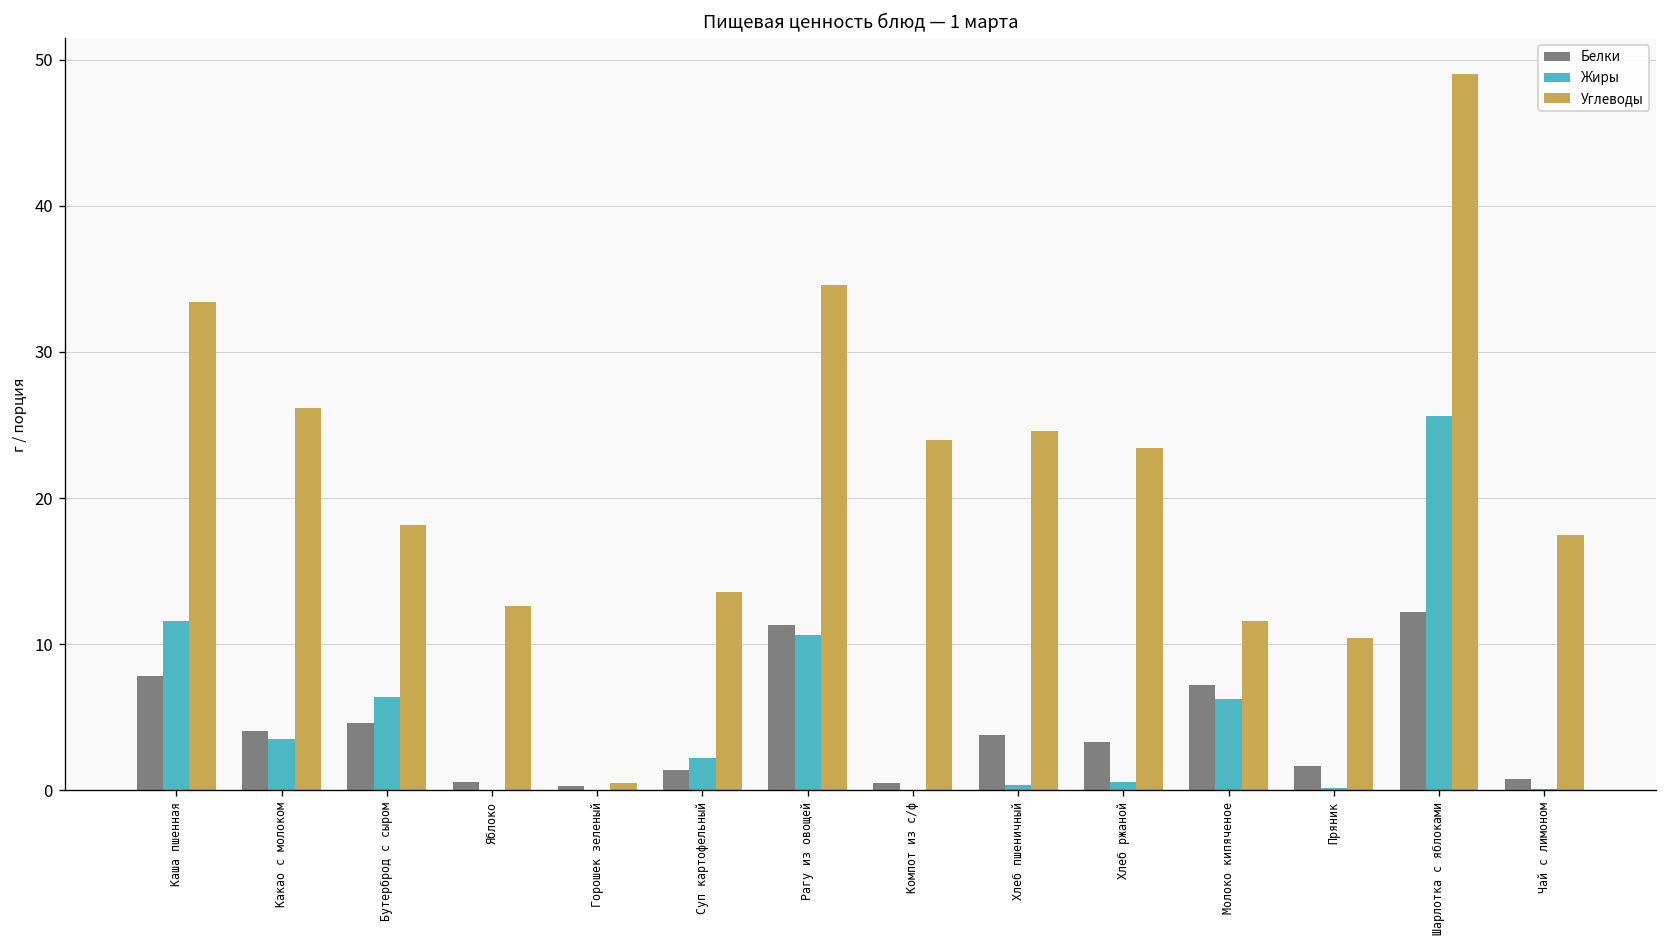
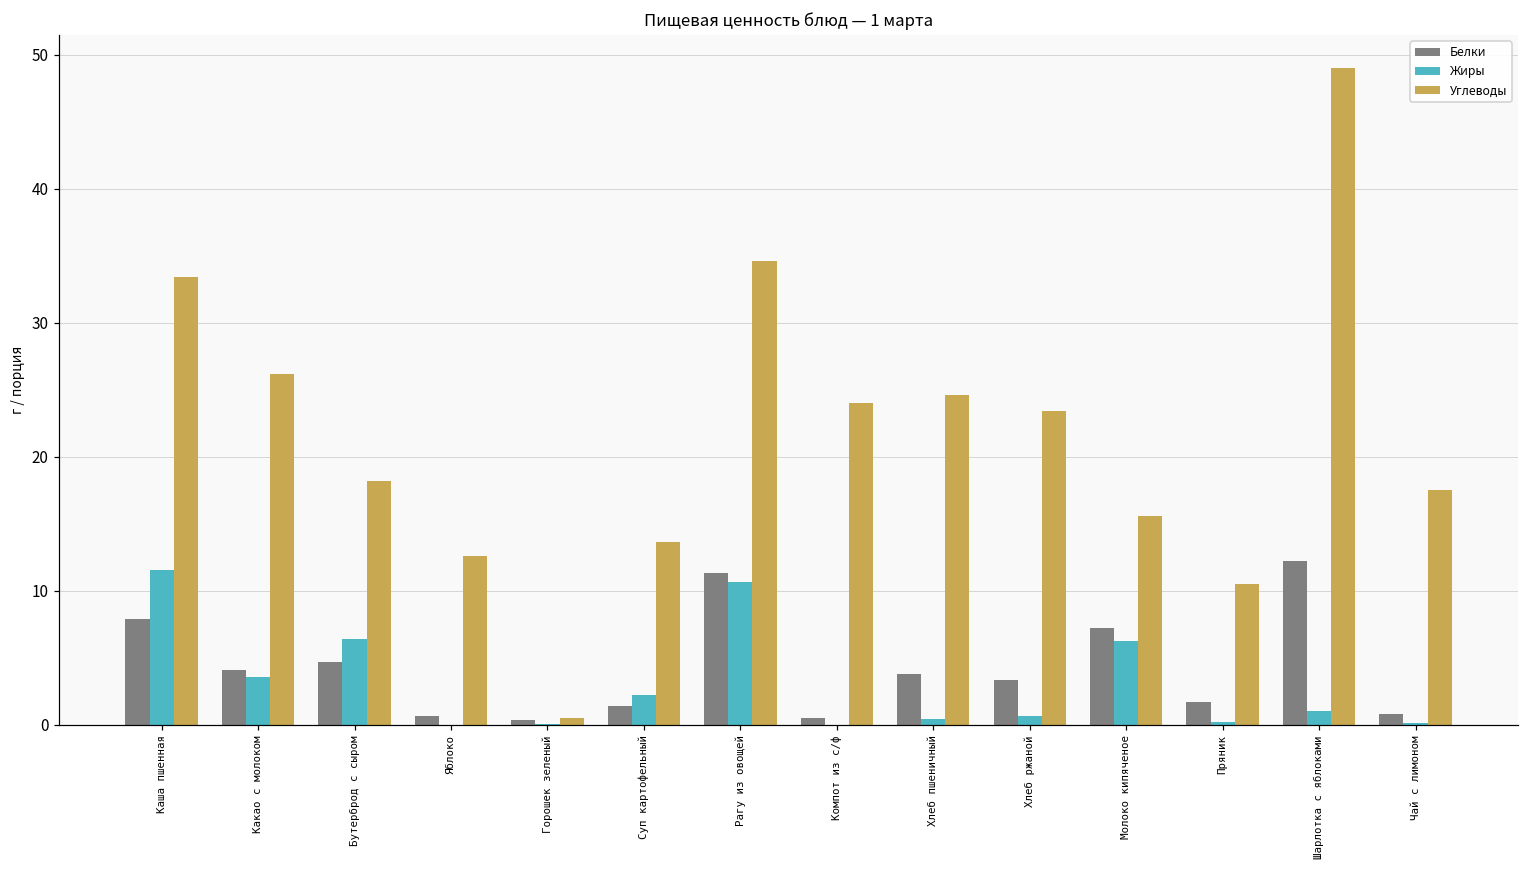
Углеводы, Молоко кипяченое: 11.6 -> 15.6
Жиры, Шарлотка с яблоками: 25.6 -> 1.0
